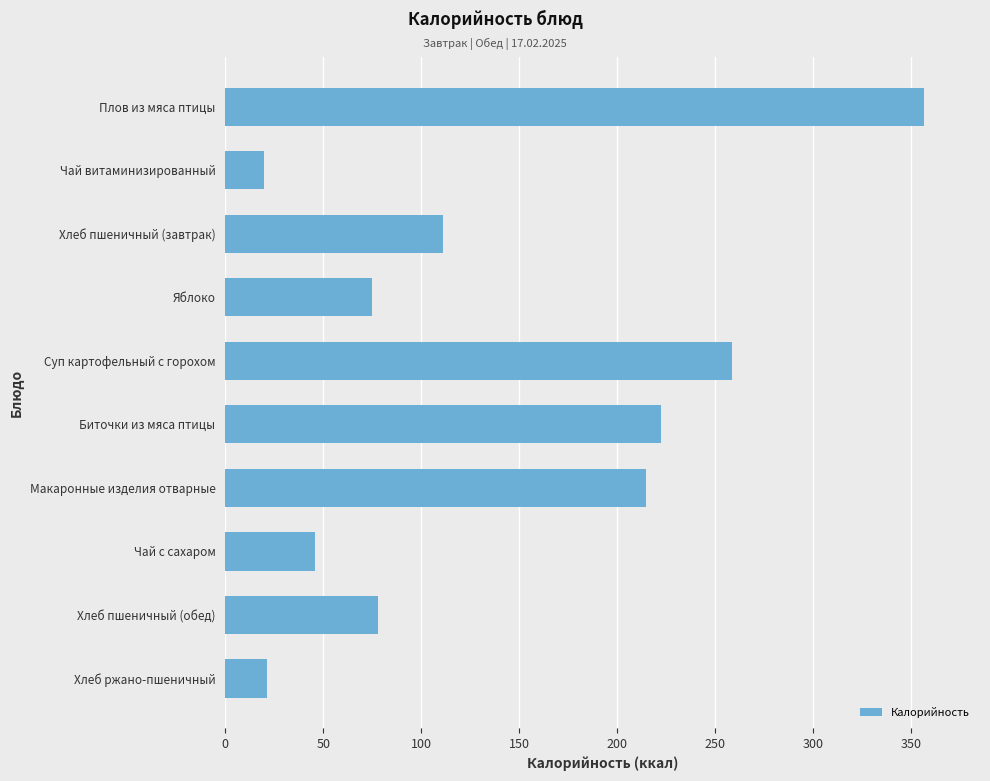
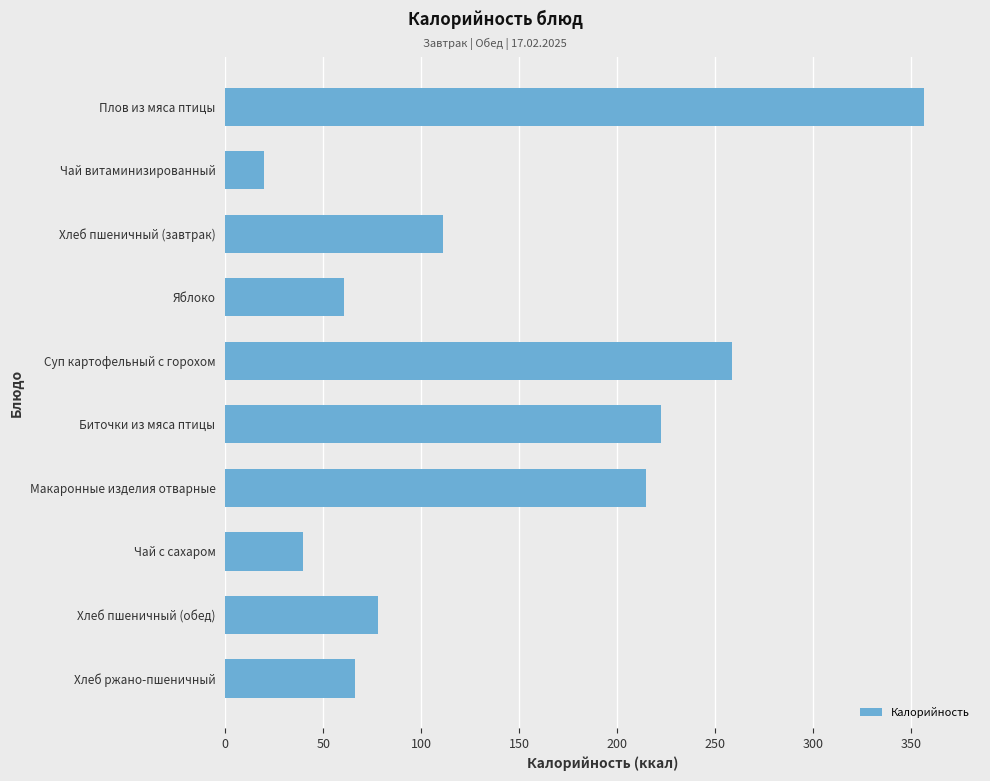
Яблоко: 75 -> 61
Чай с сахаром: 46 -> 40
Хлеб ржано-пшеничный: 22 -> 66
